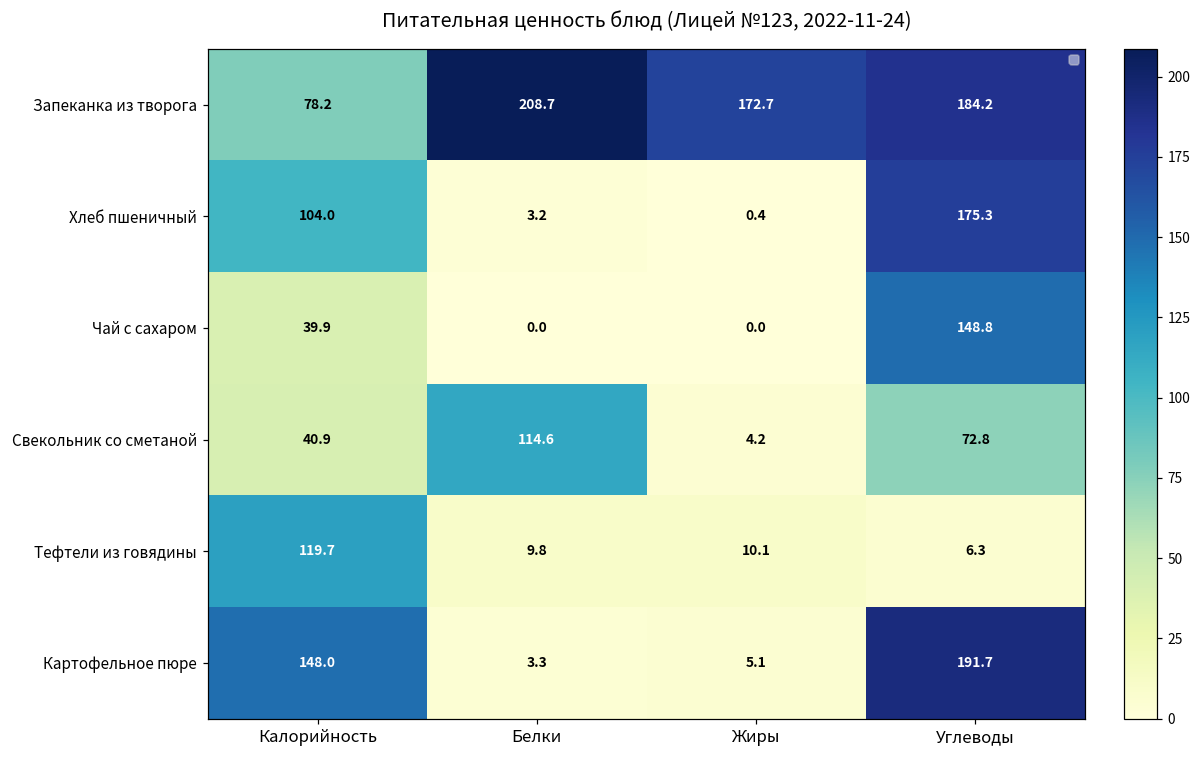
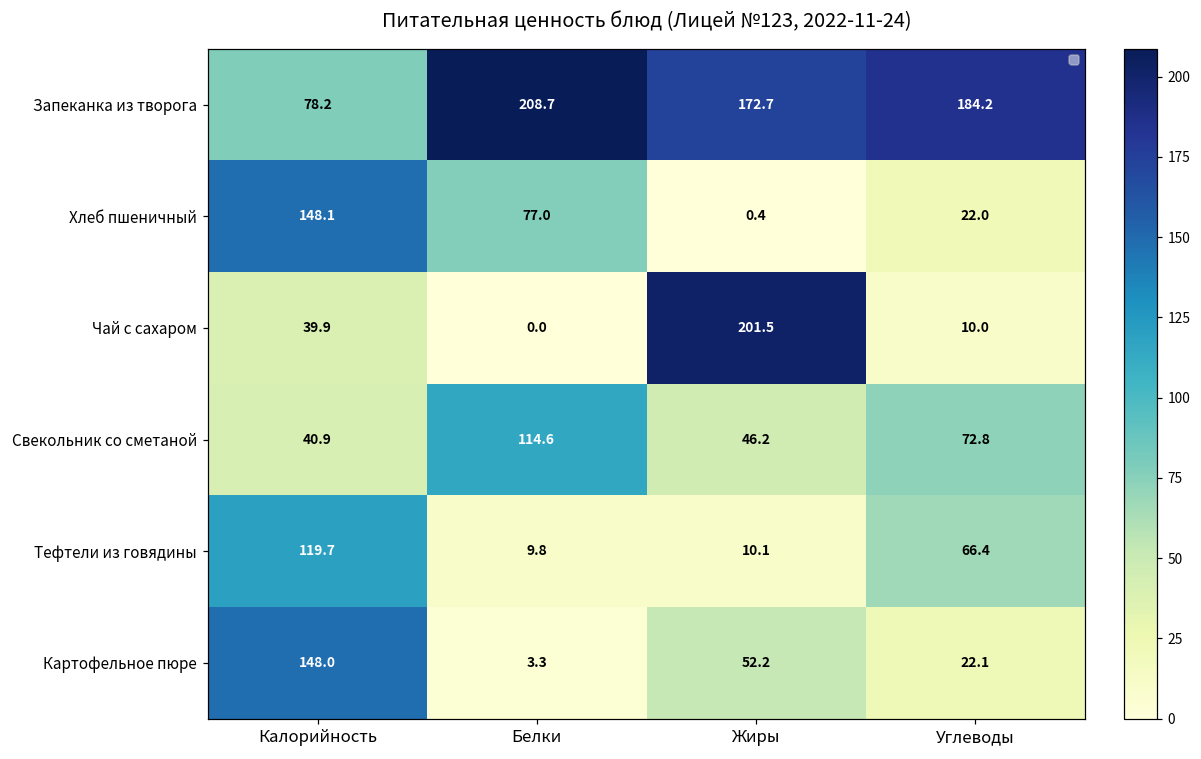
Хлеб пшеничный, Калорийность: 104.0 -> 148.1
Хлеб пшеничный, Белки: 3.2 -> 77.0
Хлеб пшеничный, Углеводы: 175.3 -> 22.0
Чай с сахаром, Жиры: 0.0 -> 201.5
Чай с сахаром, Углеводы: 148.8 -> 10.0
Свекольник со сметаной, Жиры: 4.2 -> 46.2
Тефтели из говядины, Углеводы: 6.3 -> 66.4
Картофельное пюре, Жиры: 5.1 -> 52.2
Картофельное пюре, Углеводы: 191.7 -> 22.1
